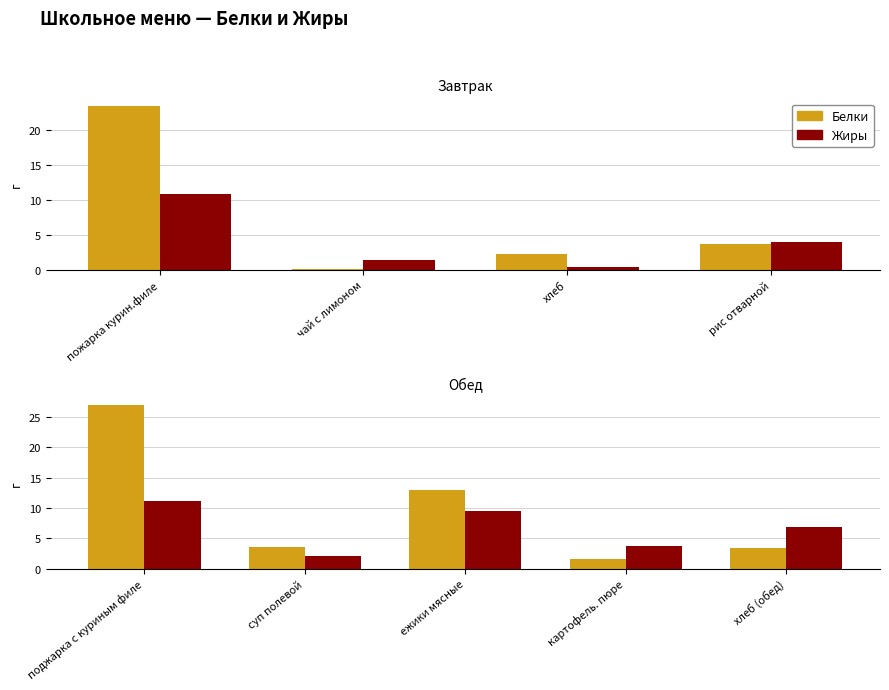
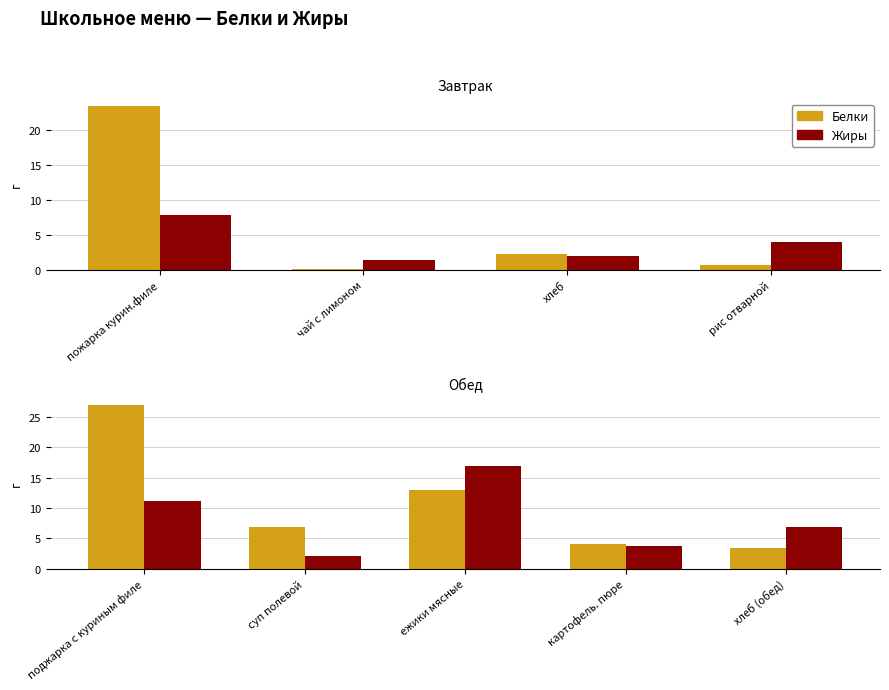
Завтрак, Жиры, пожарка курин.филе: 11 -> 8
Завтрак, Жиры, хлеб: 0 -> 2
Завтрак, Белки, рис отварной: 4 -> 1
Обед, Белки, суп полевой: 4 -> 7
Обед, Жиры, ежики мясные: 10 -> 17
Обед, Белки, картофель. пюре: 2 -> 4
